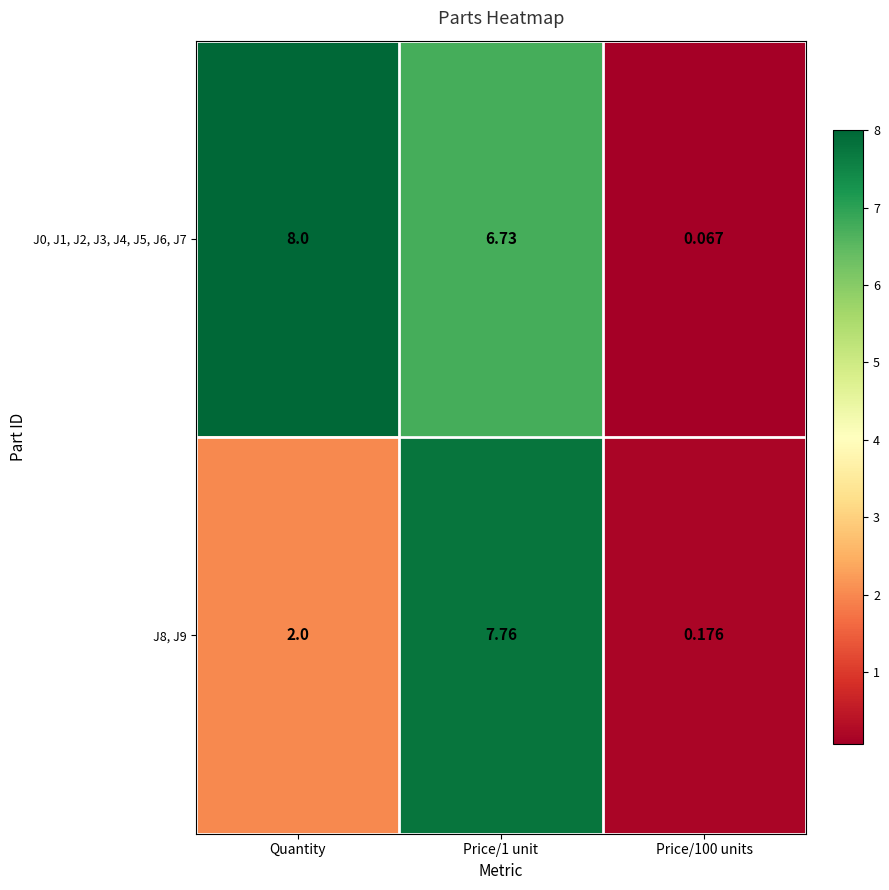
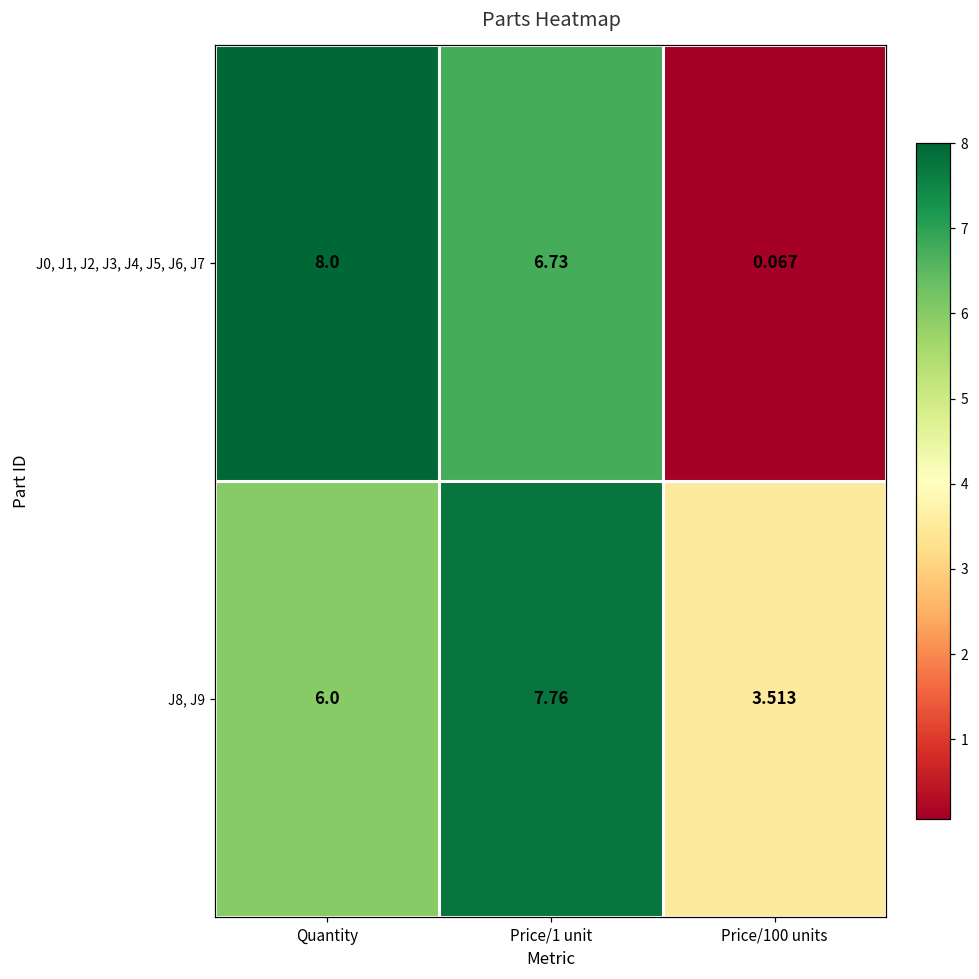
J8, J9, Quantity: 2.0 -> 6.0
J8, J9, Price/100 units: 0.176 -> 3.513
